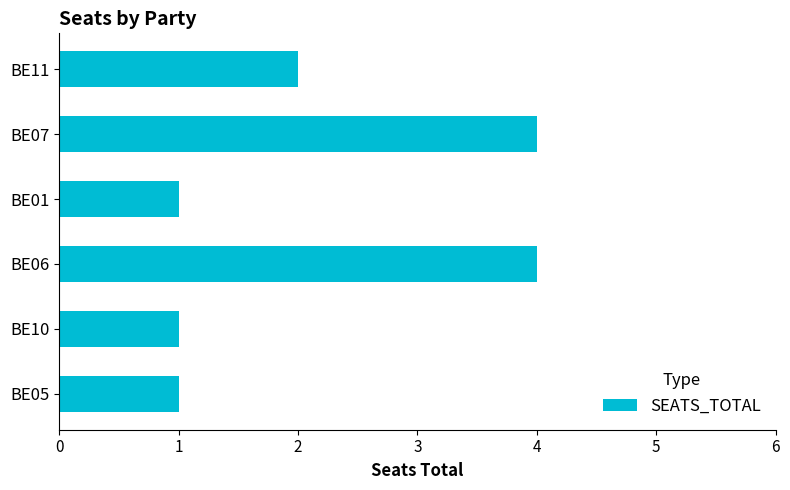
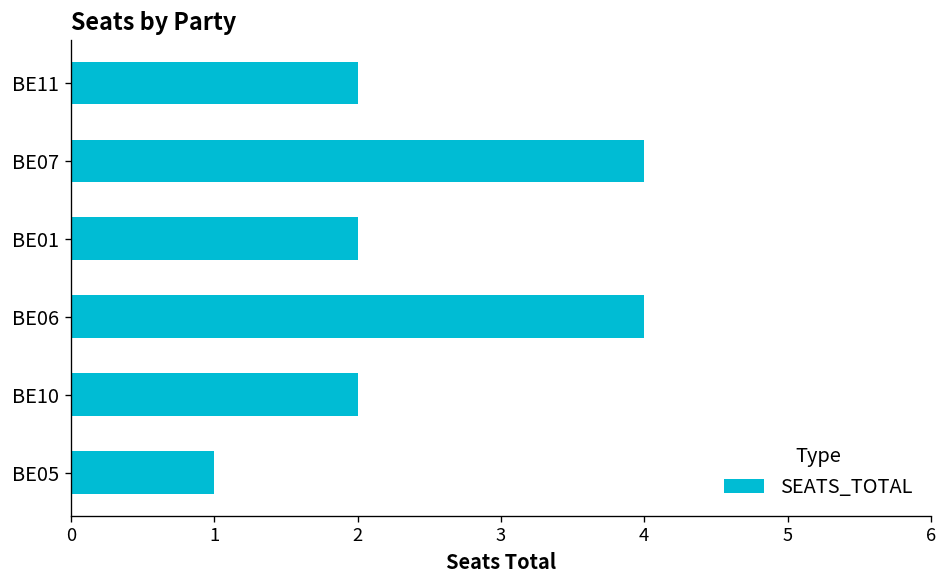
BE01: 1 -> 2
BE10: 1 -> 2
